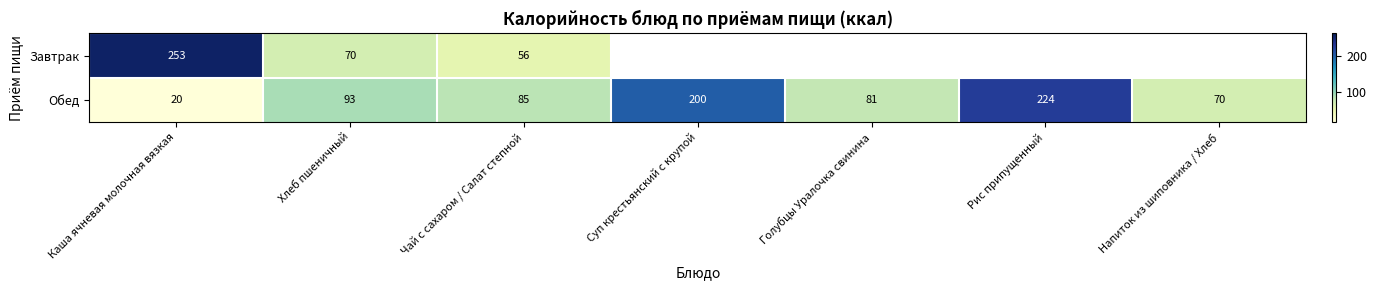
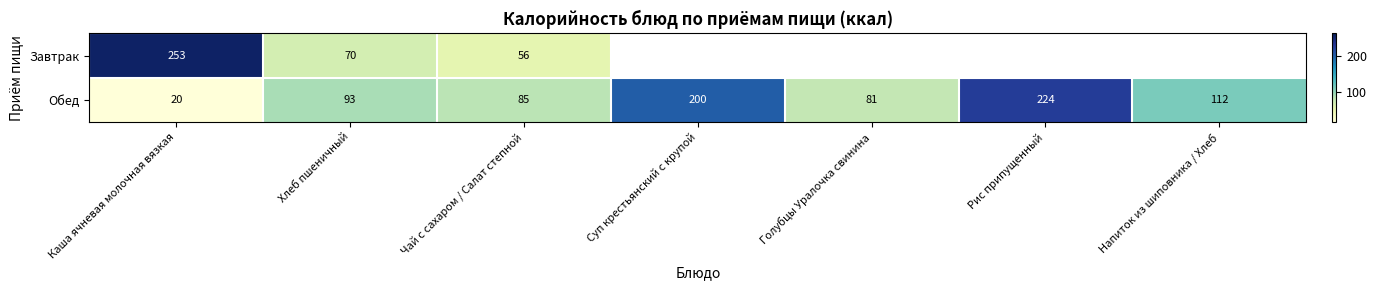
Обед, Напиток из шиповника / Хлеб: 70 -> 112
